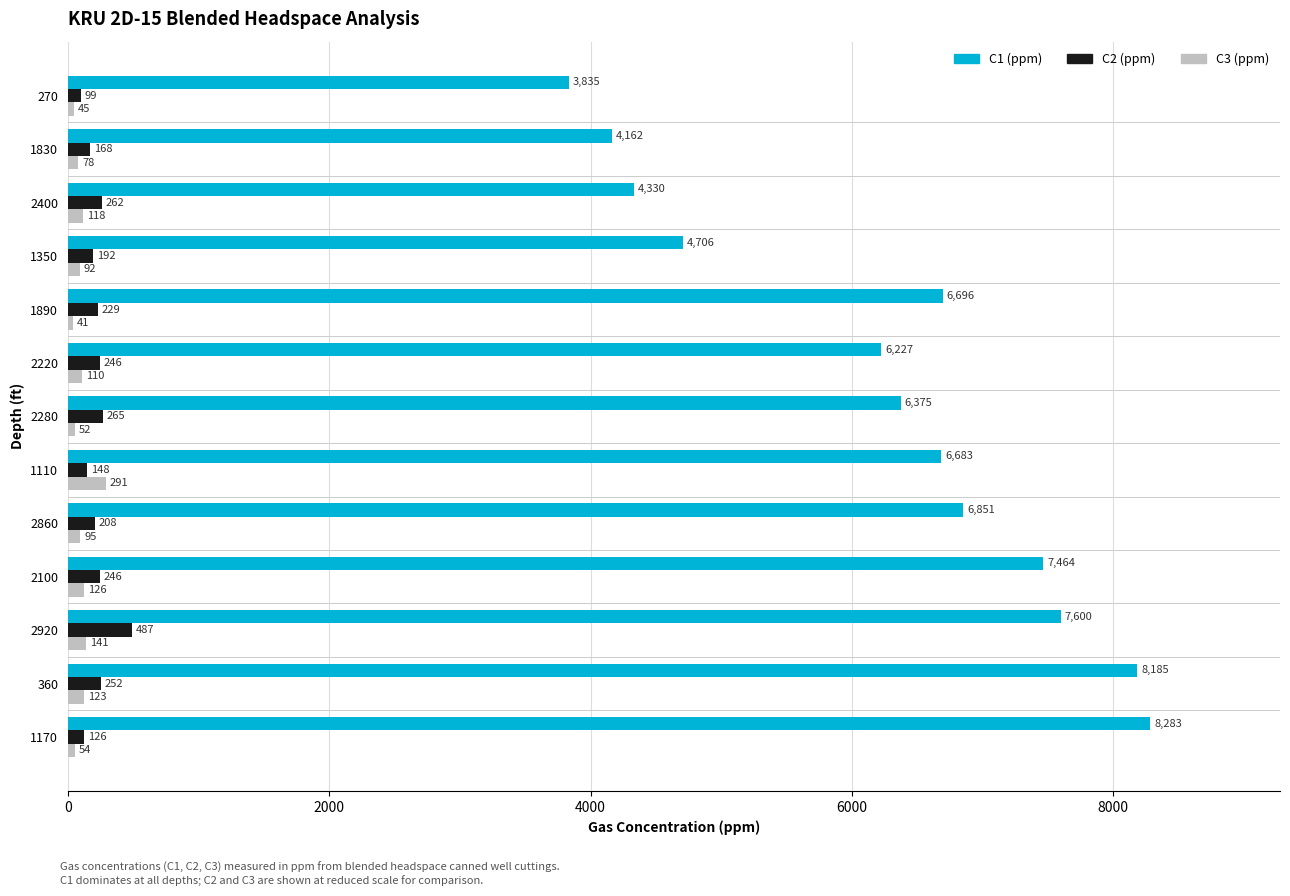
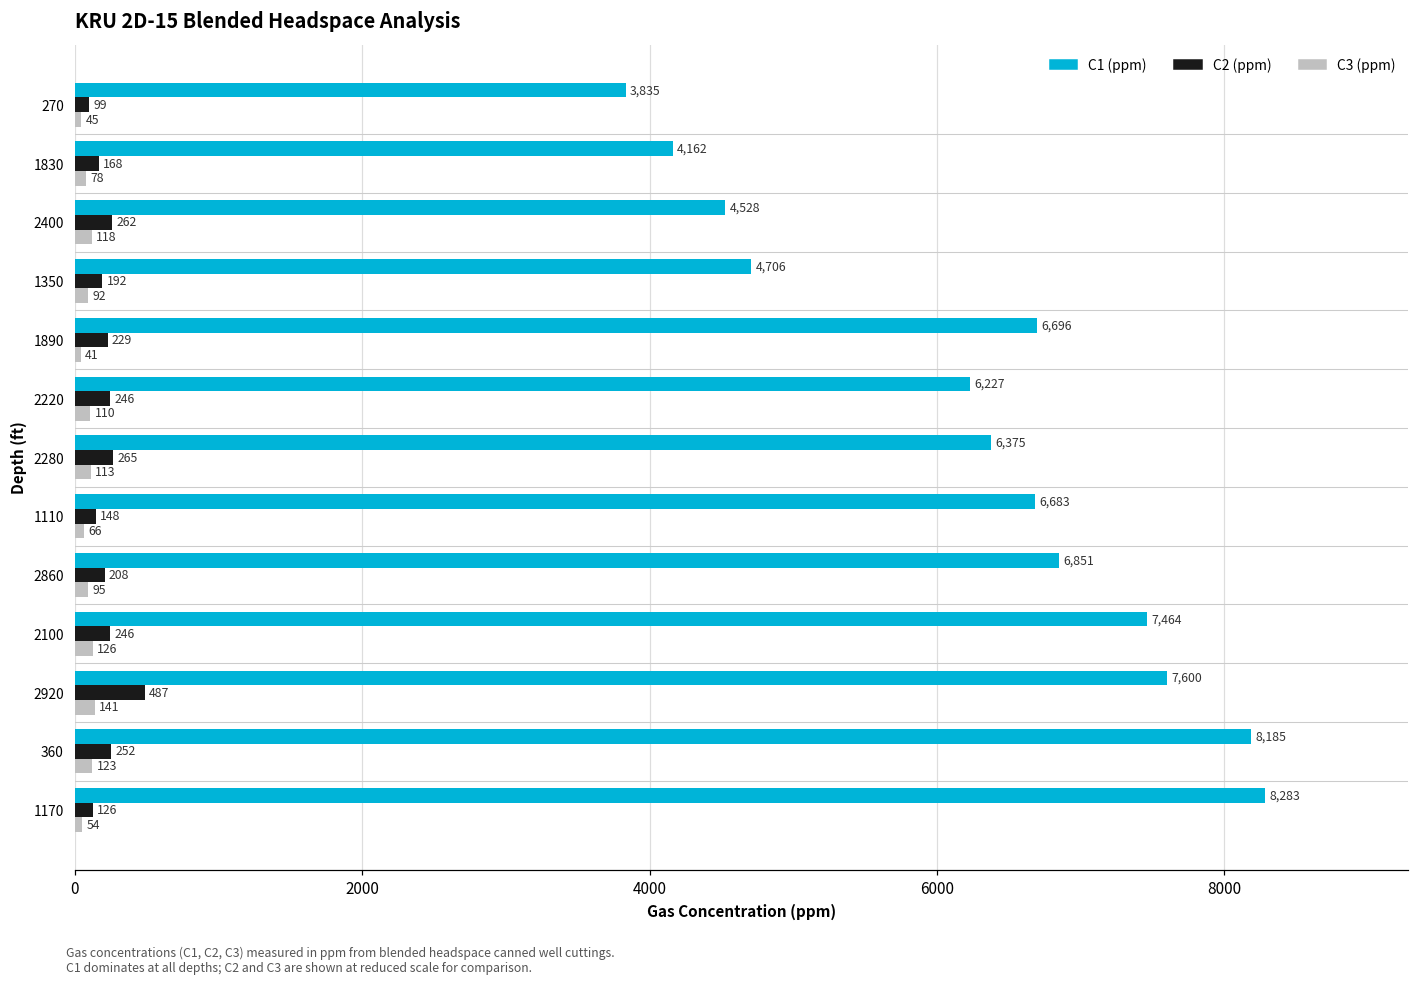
C1 (ppm), 2400: 4,330 -> 4,528
C3 (ppm), 2280: 52 -> 113
C3 (ppm), 1110: 291 -> 66
